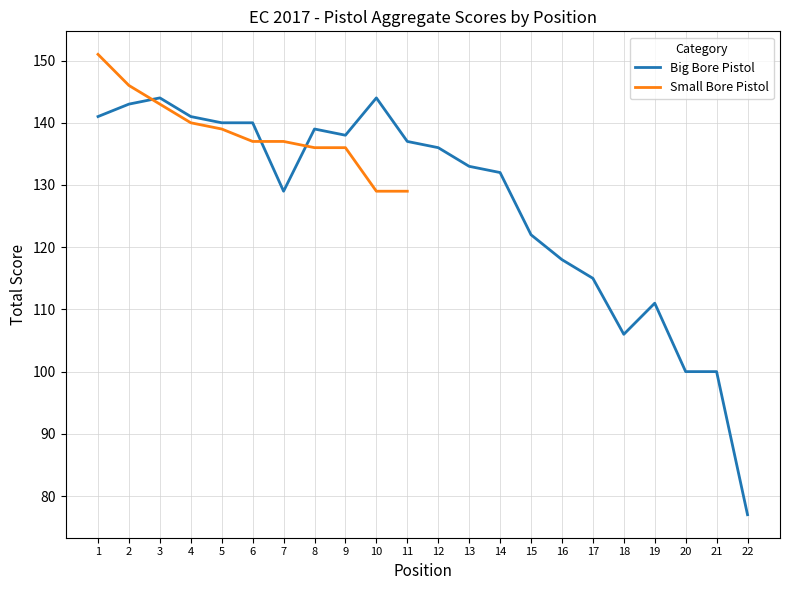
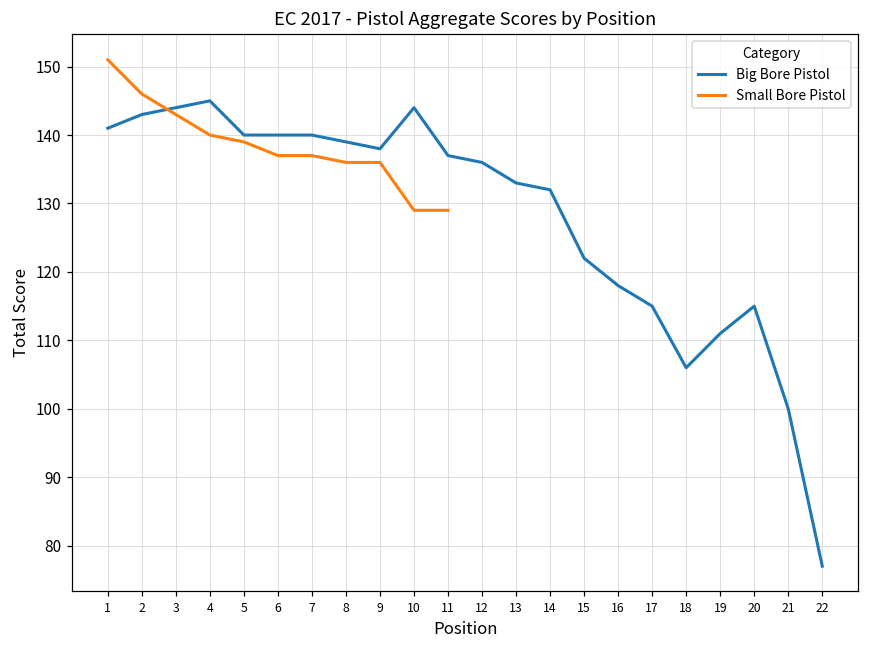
Big Bore Pistol, 4: 141 -> 145
Big Bore Pistol, 7: 129 -> 140
Big Bore Pistol, 20: 100 -> 115
